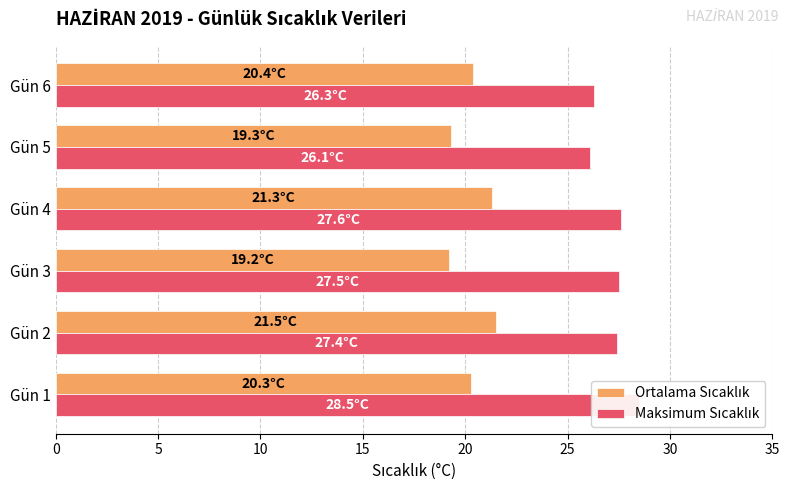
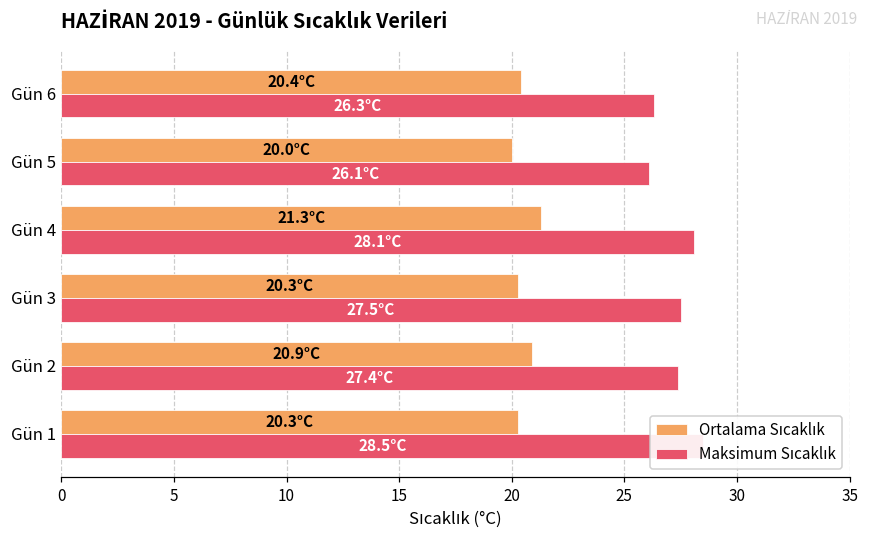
Ortalama Sıcaklık, Gün 5: 19.3°C -> 20.0°C
Maksimum Sıcaklık, Gün 4: 27.6°C -> 28.1°C
Ortalama Sıcaklık, Gün 3: 19.2°C -> 20.3°C
Ortalama Sıcaklık, Gün 2: 21.5°C -> 20.9°C
